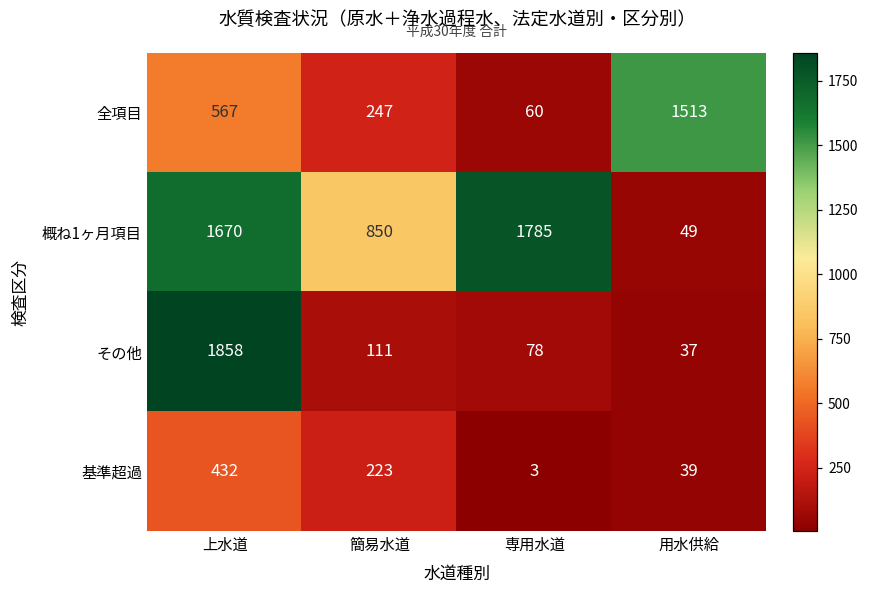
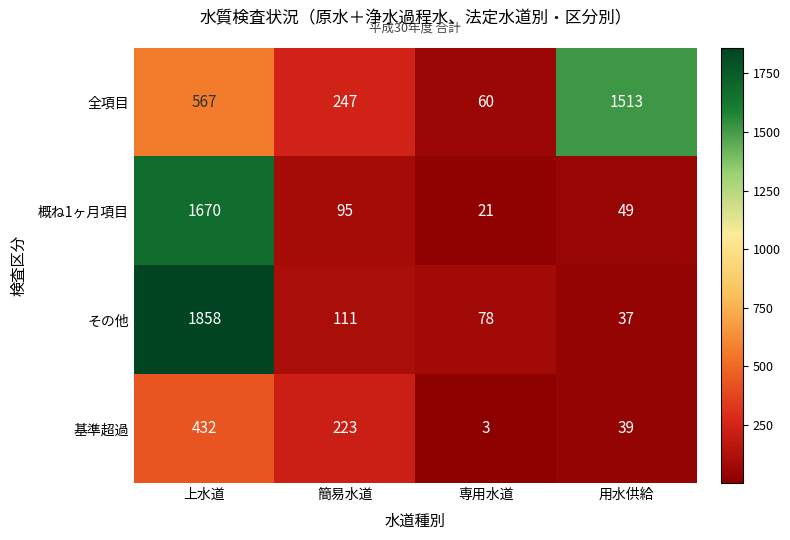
概ね1ヶ月項目, 簡易水道: 850 -> 95
概ね1ヶ月項目, 専用水道: 1785 -> 21
